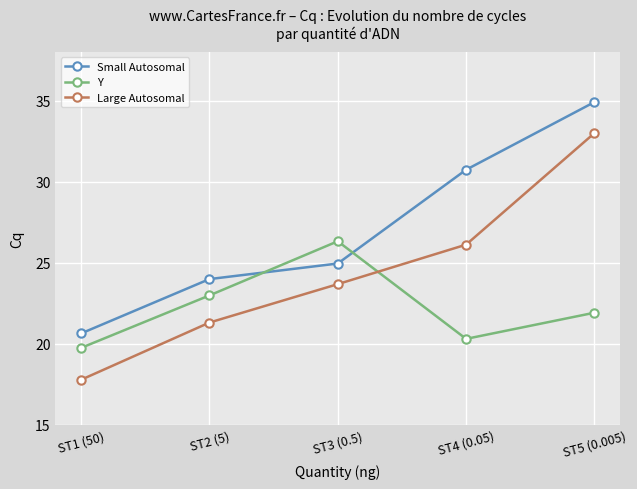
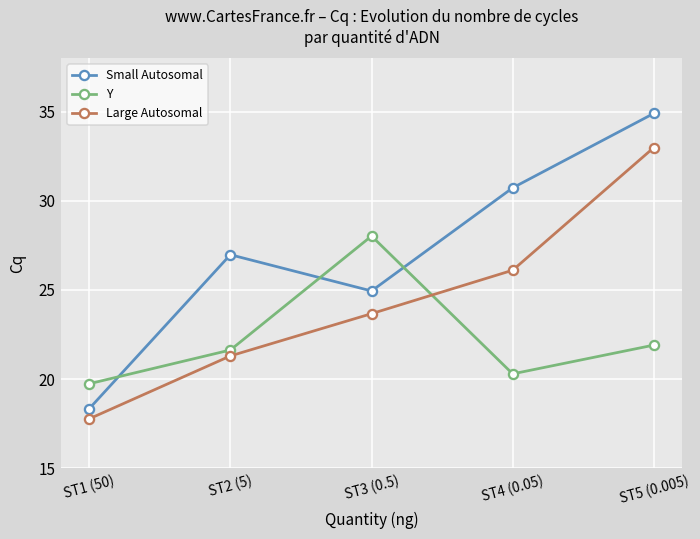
Small Autosomal, ST1 (50): 20.6 -> 18.3
Small Autosomal, ST2 (5): 24.0 -> 27.0
Y, ST2 (5): 23.0 -> 21.6
Y, ST3 (0.5): 26.3 -> 28.0
